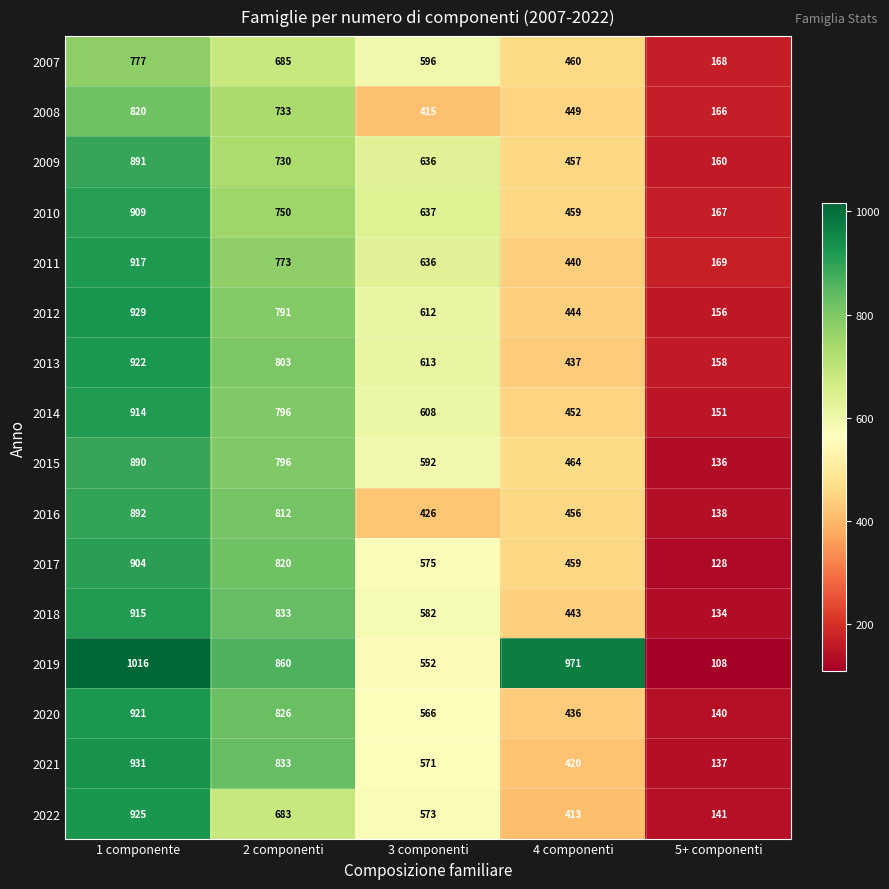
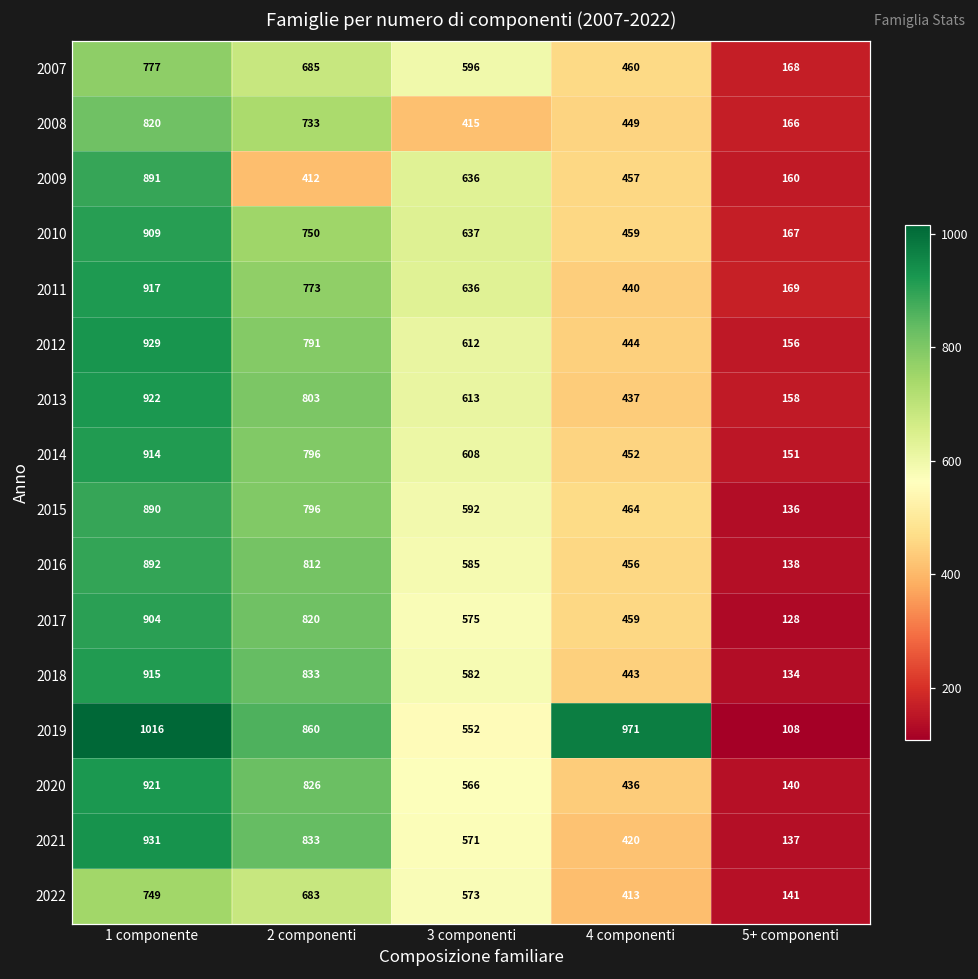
2009, 2 componenti: 730 -> 412
2016, 3 componenti: 426 -> 585
2022, 1 componente: 925 -> 749
